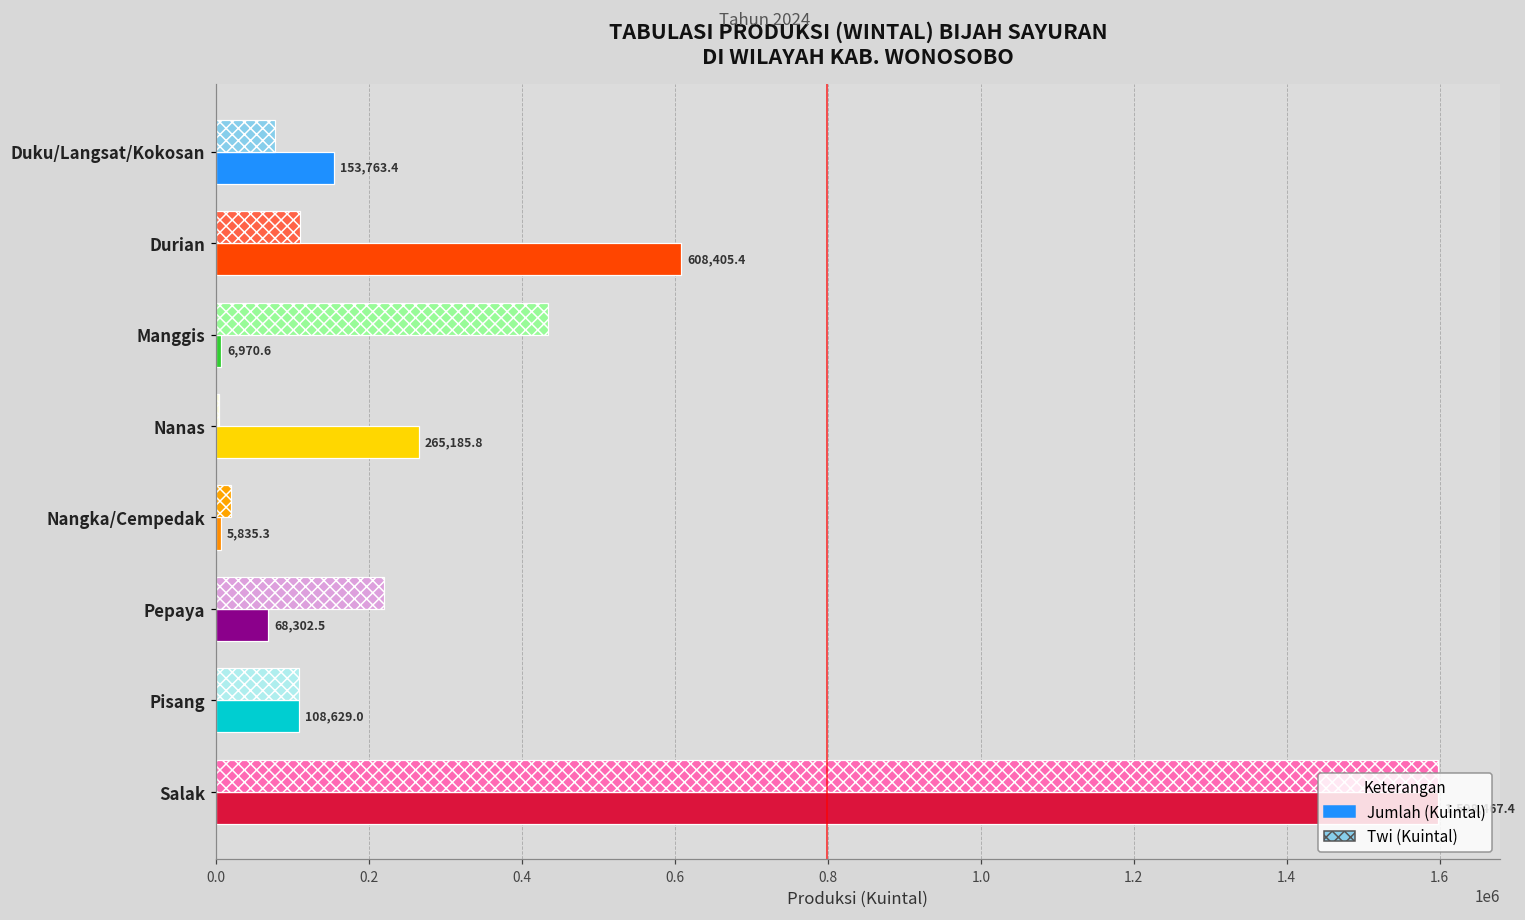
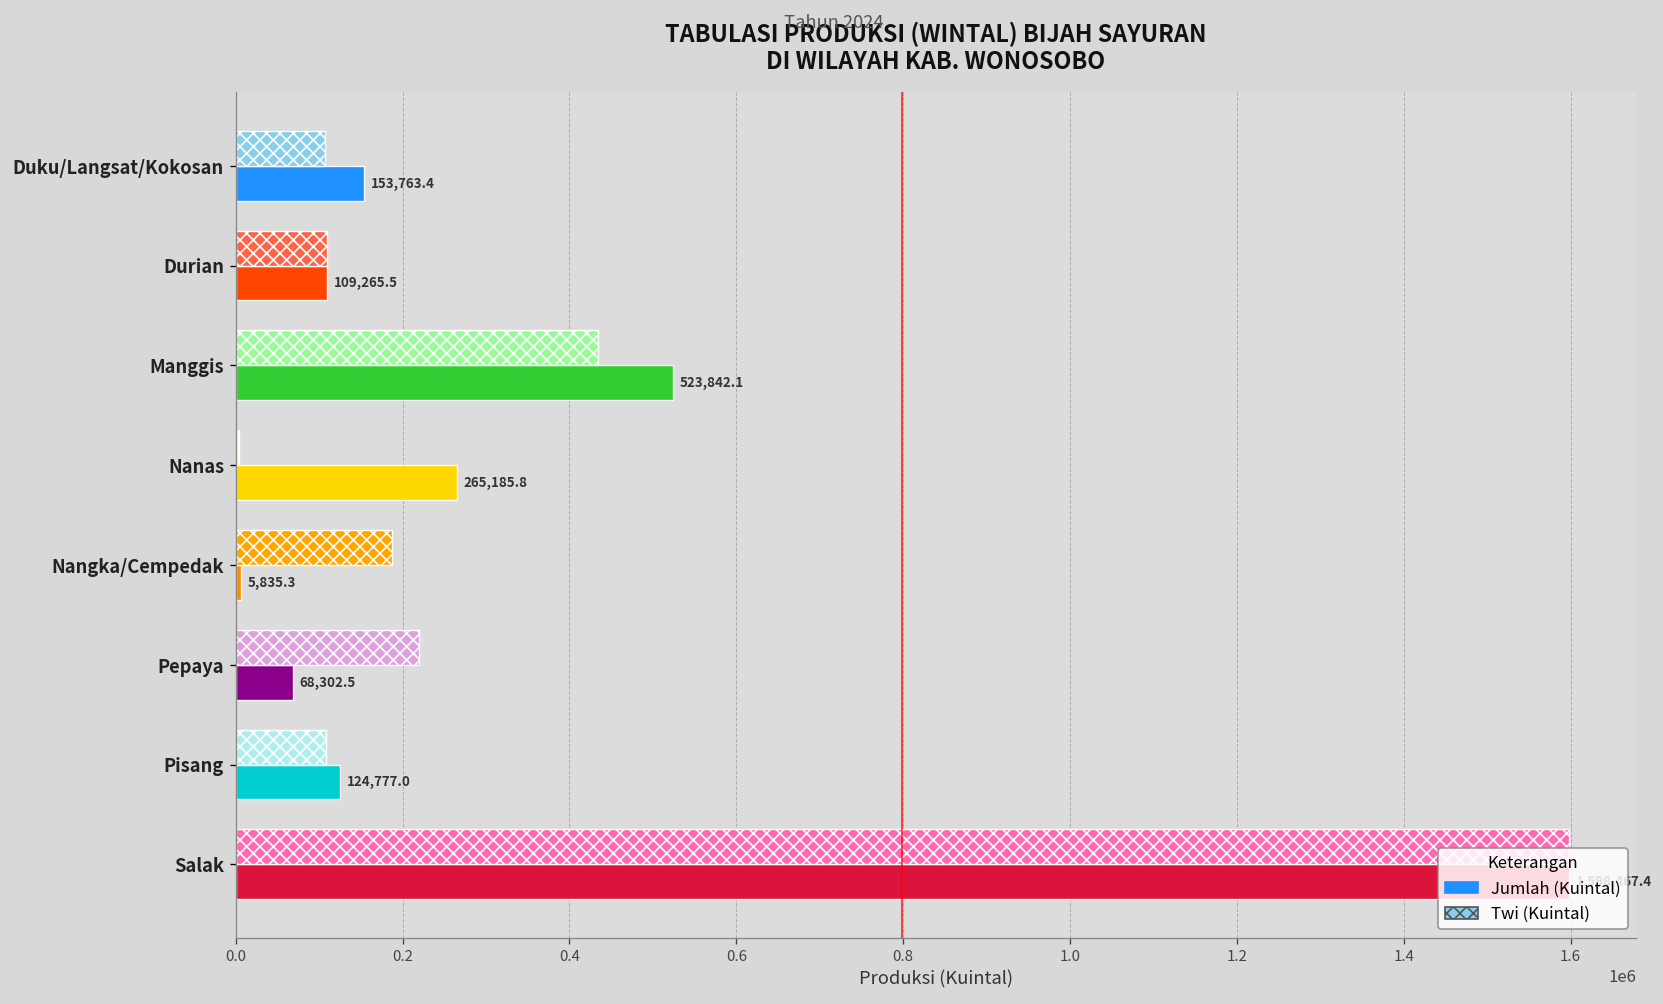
Twi (Kuintal), Duku/Langsat/Kokosan: 80000 -> 110000
Jumlah (Kuintal), Durian: 608,405.4 -> 109,265.5
Jumlah (Kuintal), Manggis: 6,970.6 -> 523,842.1
Twi (Kuintal), Nangka/Cempedak: 20000 -> 190000
Jumlah (Kuintal), Pisang: 108,629.0 -> 124,777.0
